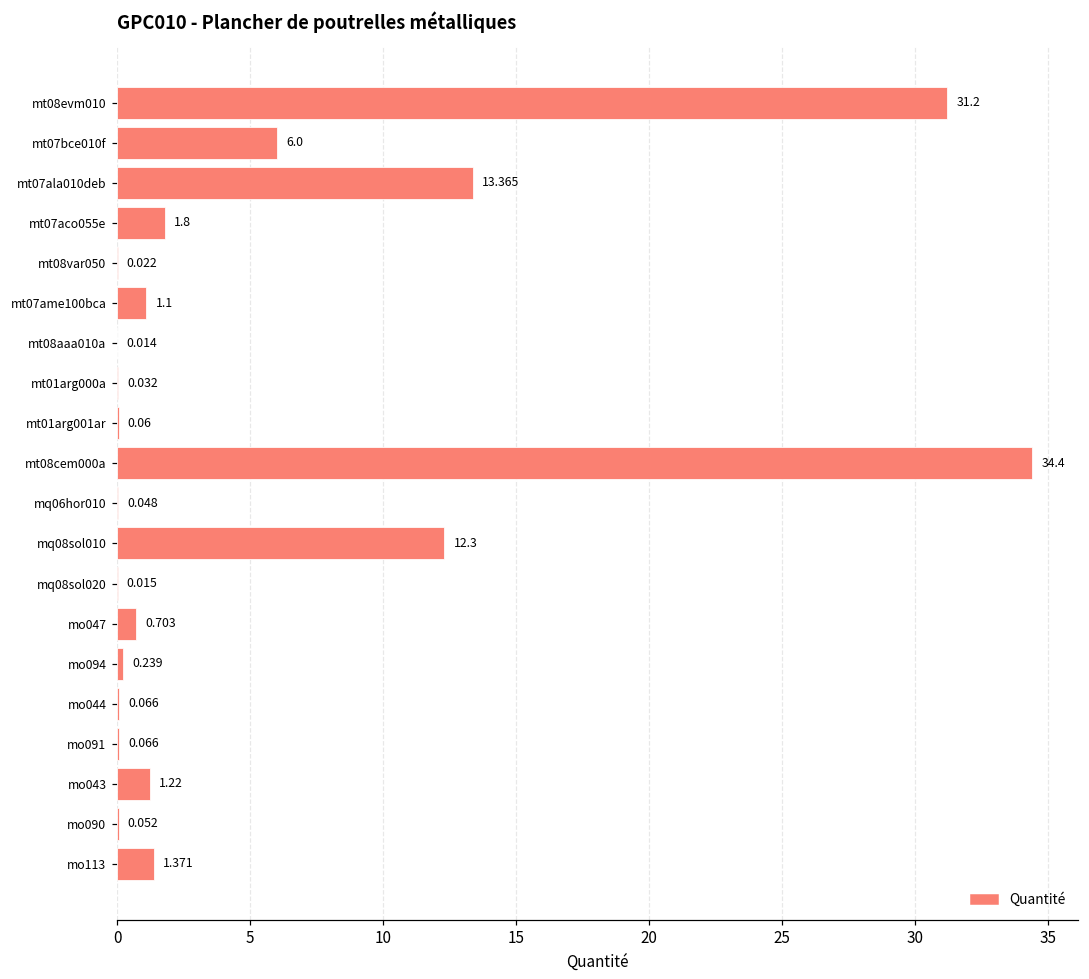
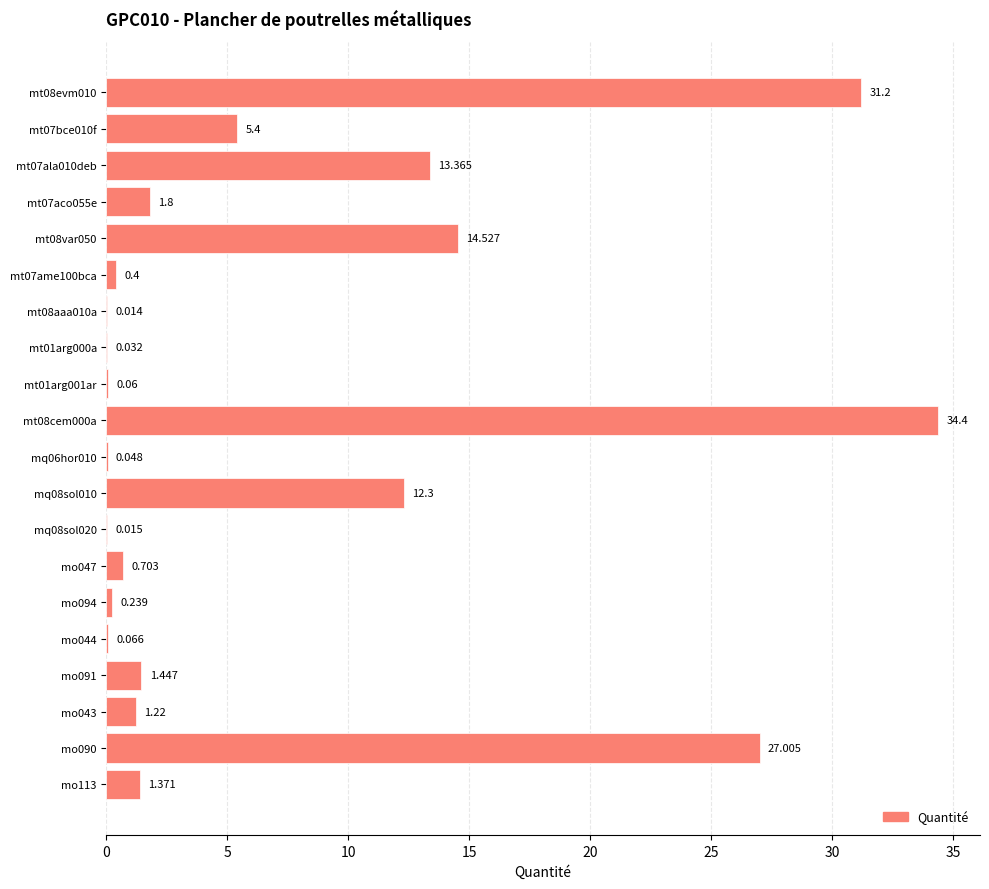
mt07bce010f: 6.0 -> 5.4
mt08var050: 0.022 -> 14.527
mt07ame100bca: 1.1 -> 0.4
mo091: 0.066 -> 1.447
mo090: 0.052 -> 27.005
